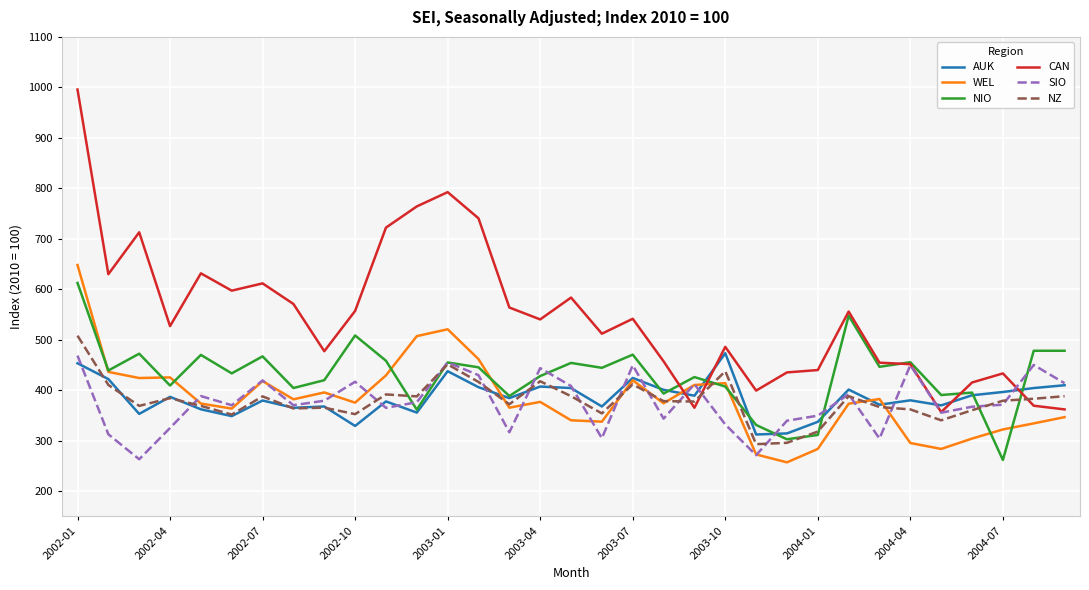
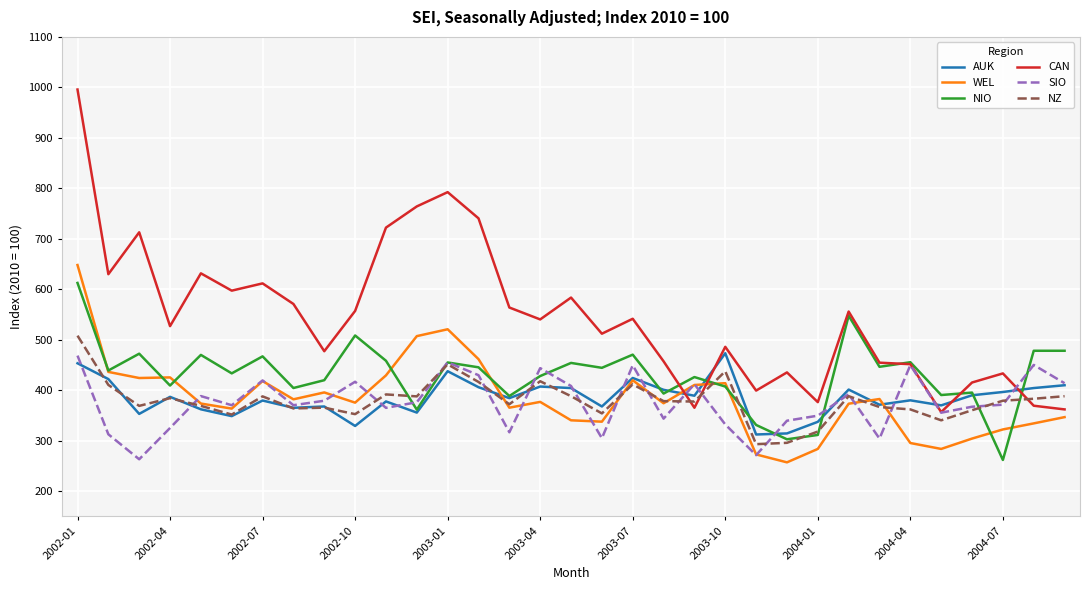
CAN, 2004-01: 440 -> 380
